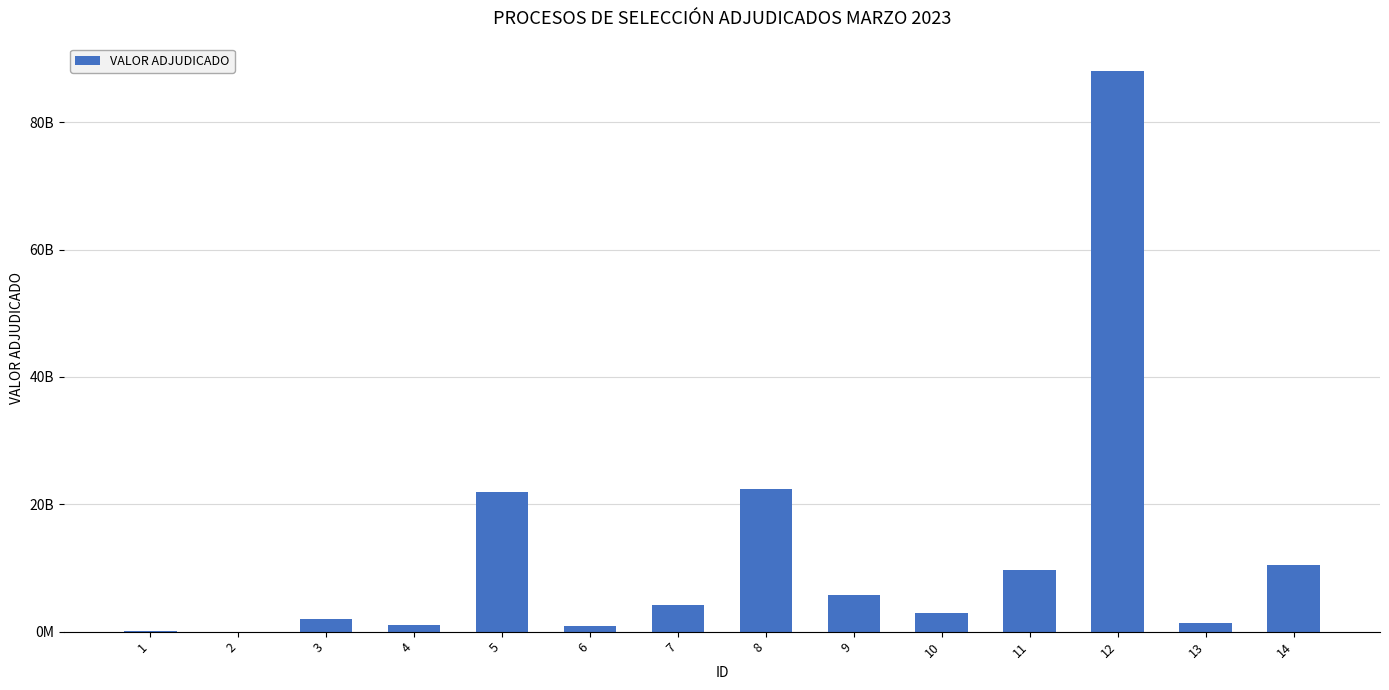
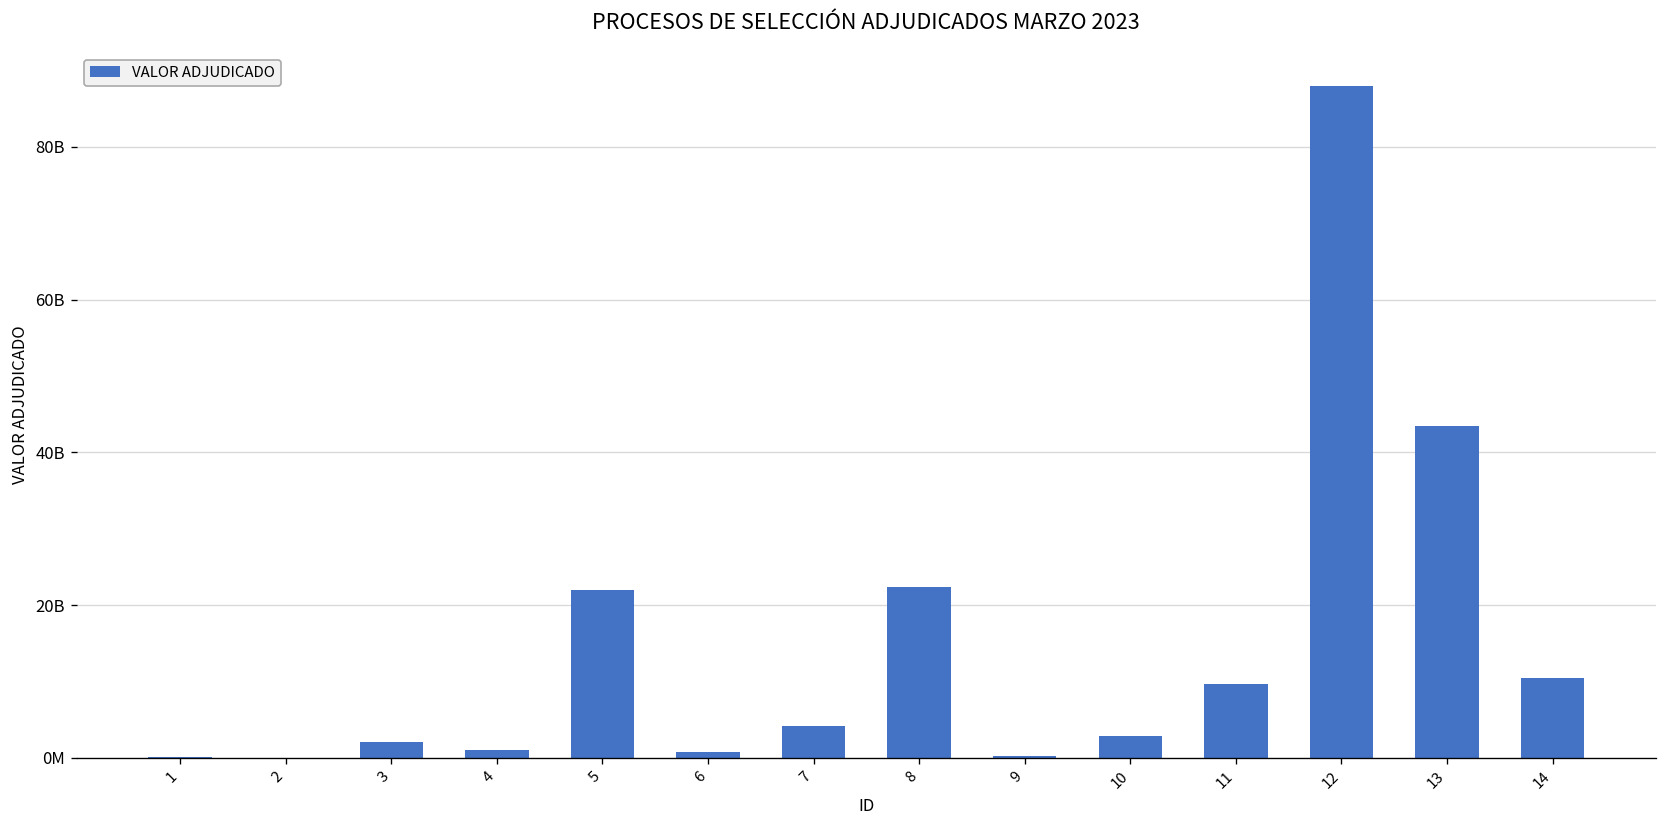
9: 6000000000 -> 0
13: 1000000000 -> 43000000000
